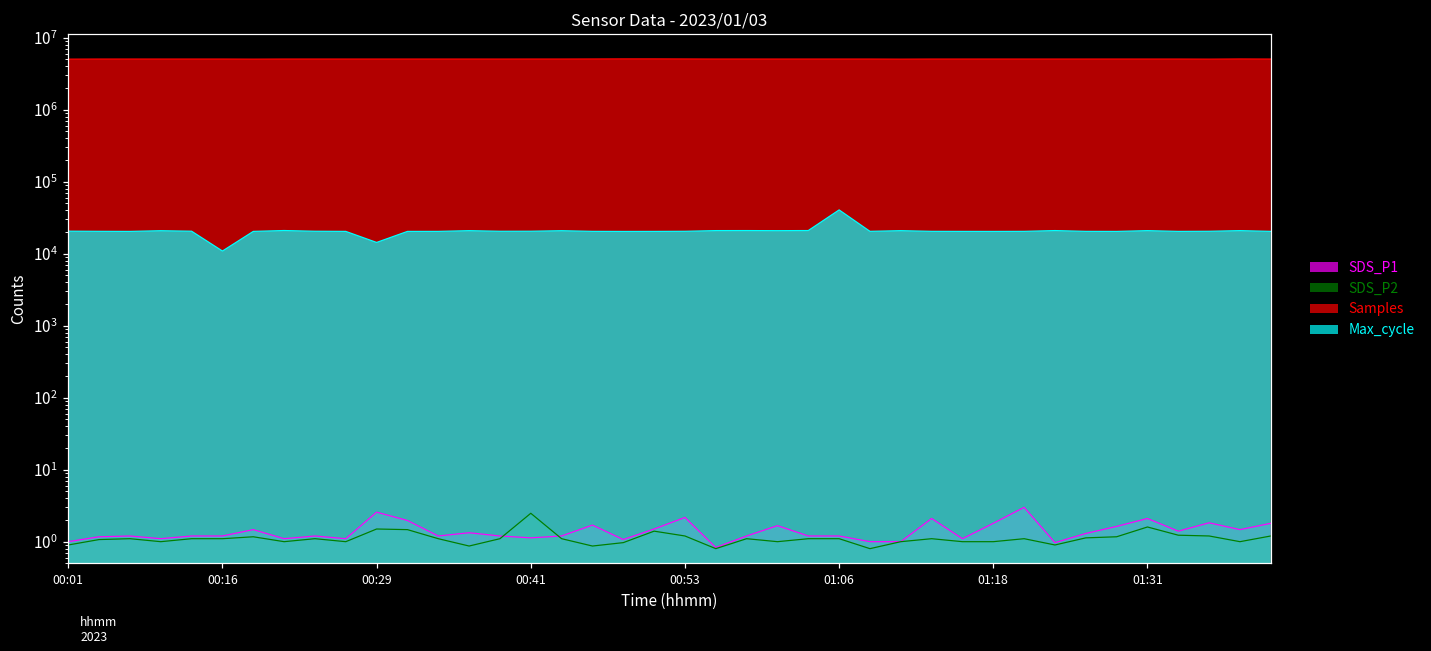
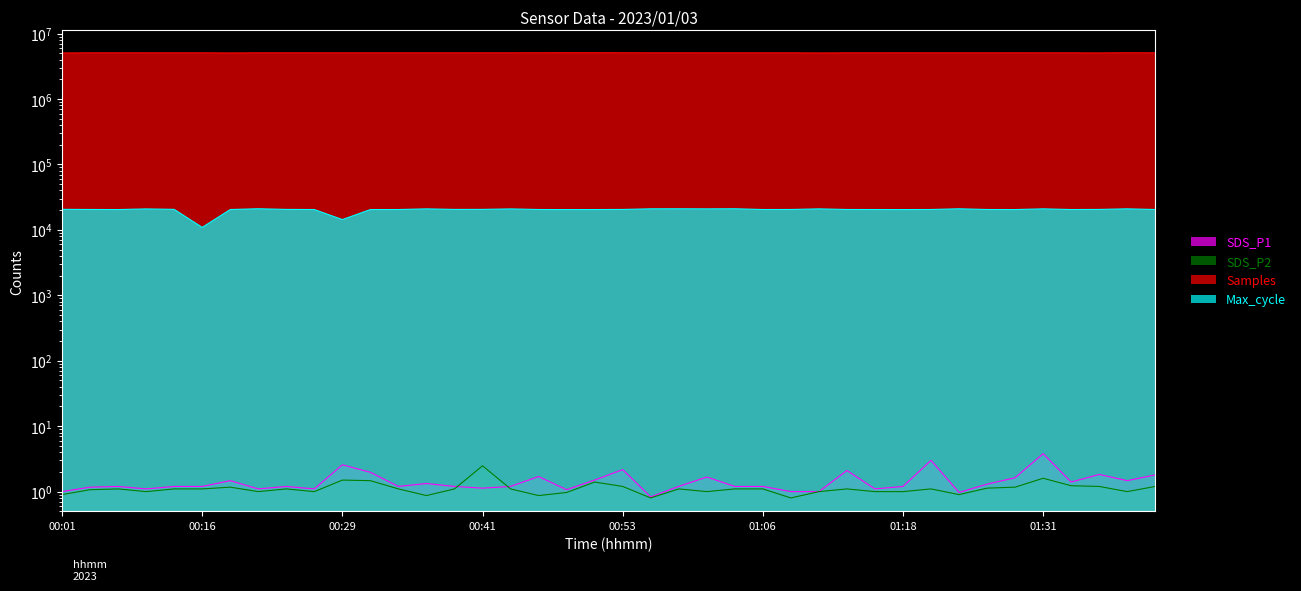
Max_cycle, 01:06: 40000 -> 20000
SDS_P1, 01:18: 1.8 -> 1.2
SDS_P1, 01:31: 2.1 -> 4
